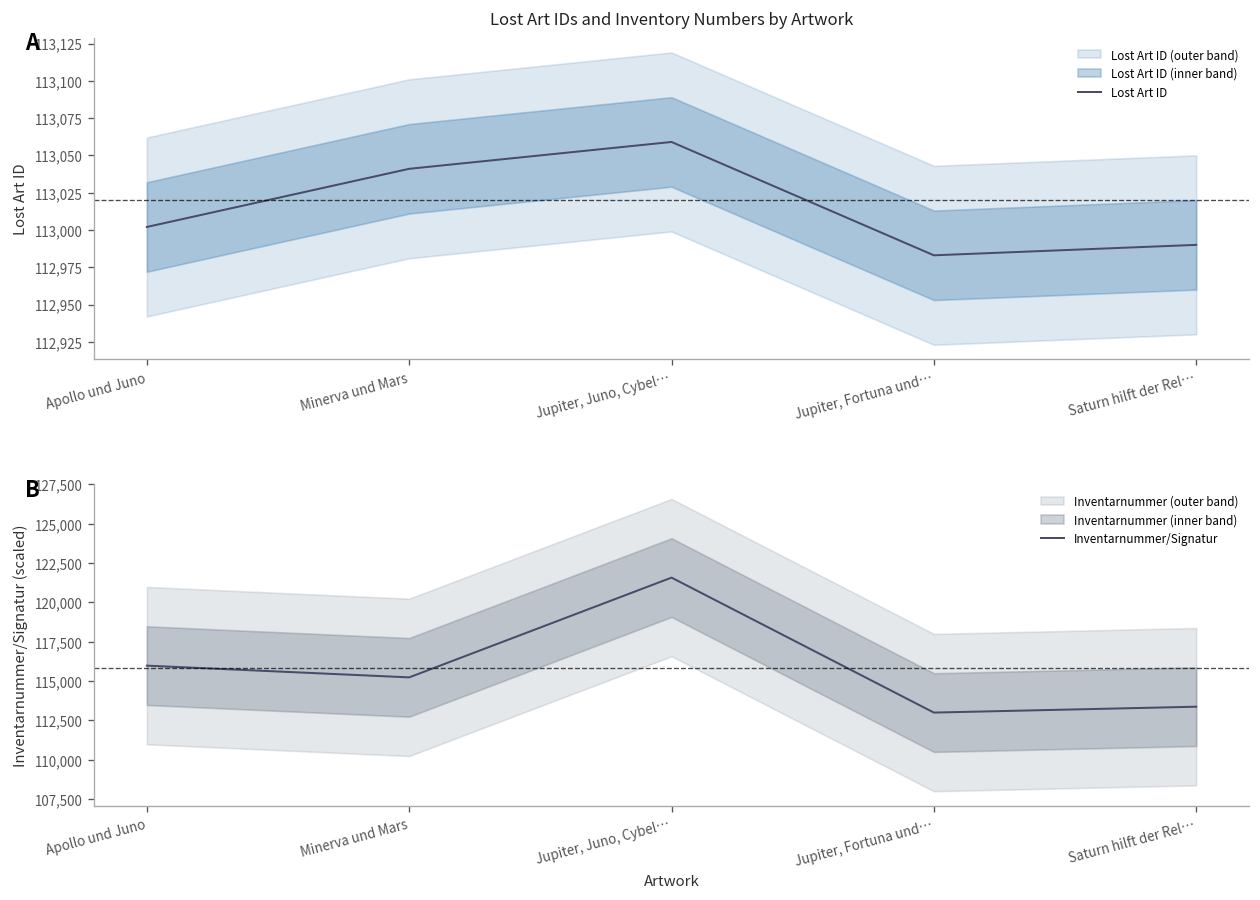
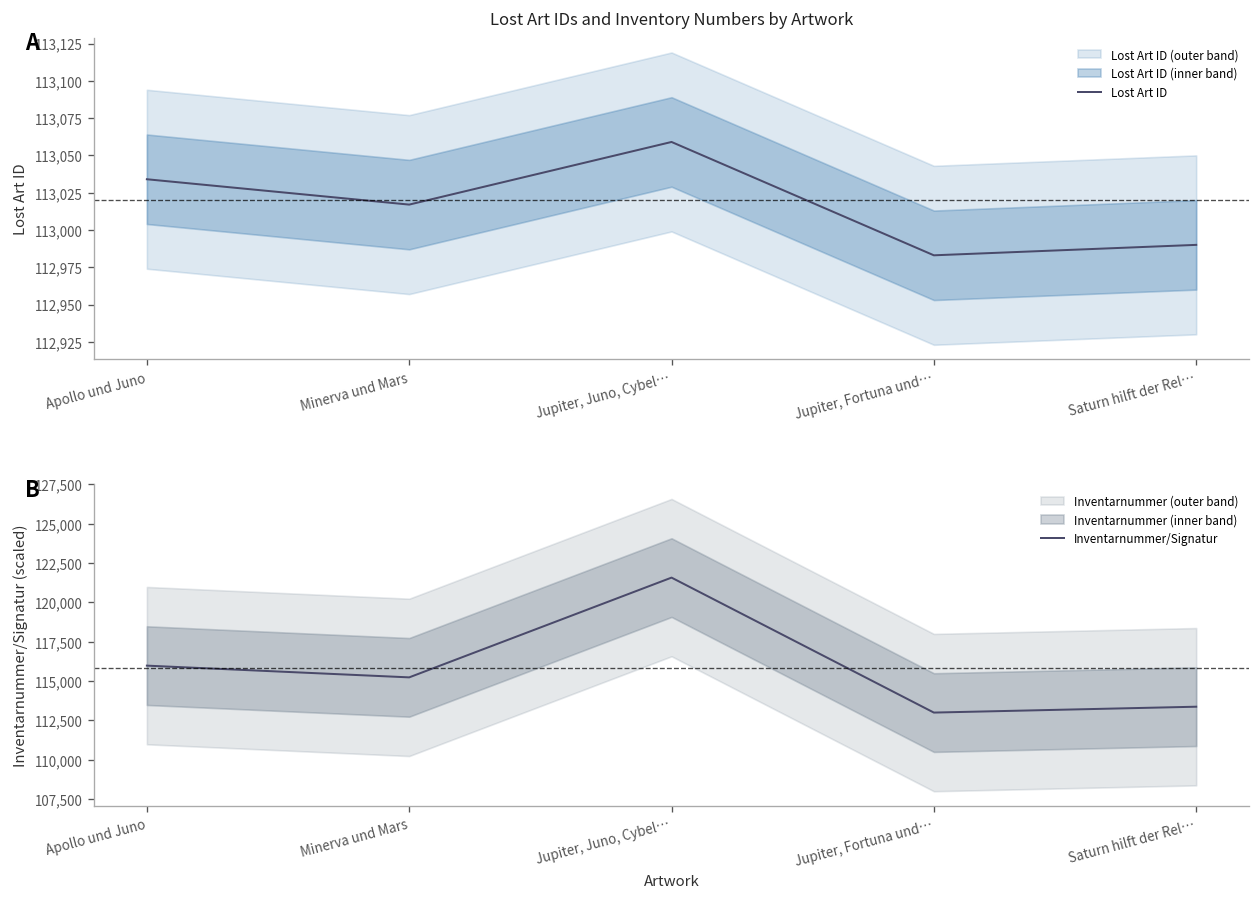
Lost Art IDs and Inventory Numbers by Artwork, Lost Art ID, Apollo und Juno: 113,002 -> 113,034
Lost Art IDs and Inventory Numbers by Artwork, Lost Art ID, Minerva und Mars: 113,041 -> 113,017
